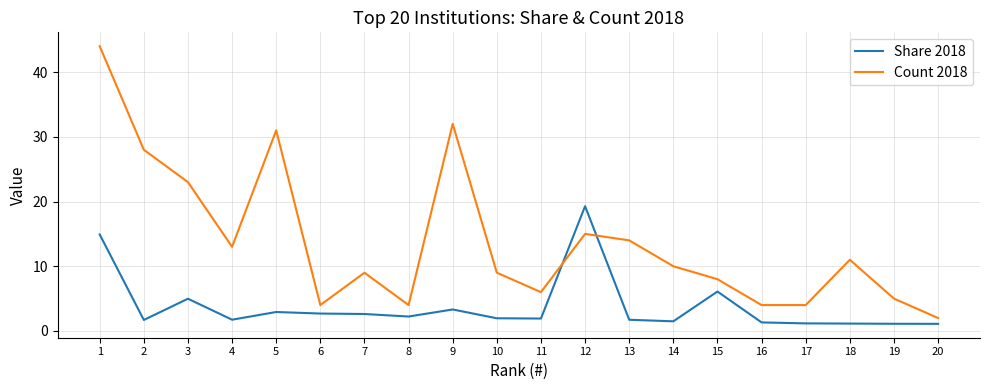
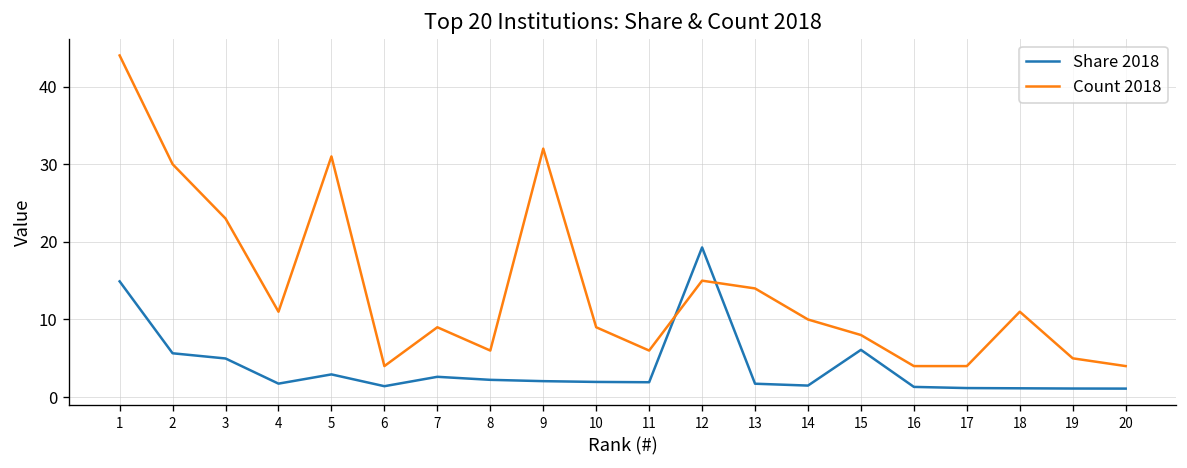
Share 2018, 2: 2 -> 6
Count 2018, 2: 28 -> 30
Count 2018, 4: 13 -> 11
Share 2018, 6: 3 -> 1
Count 2018, 8: 4 -> 6
Share 2018, 9: 3 -> 2
Count 2018, 20: 2 -> 4
